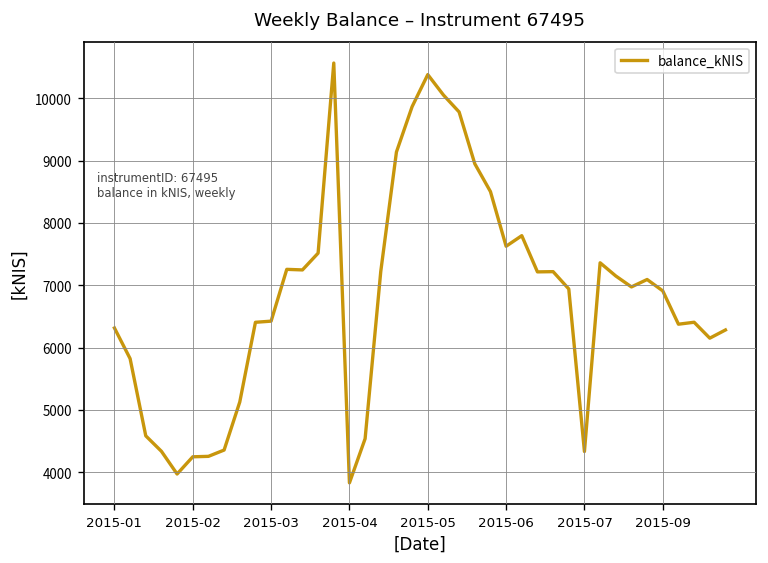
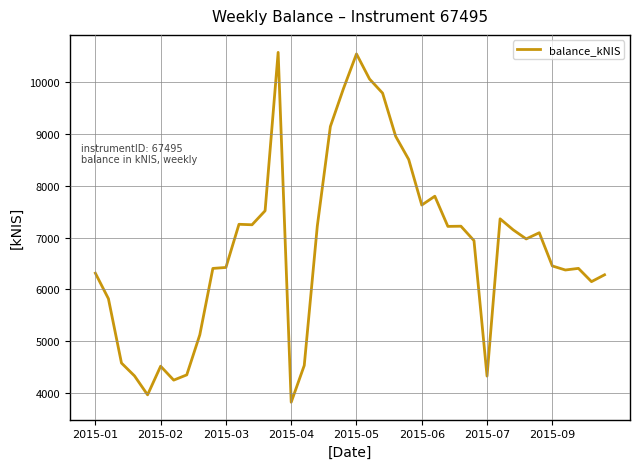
2015-02: 4200 -> 4500
2015-05: 10400 -> 10500
2015-09: 6900 -> 6500
